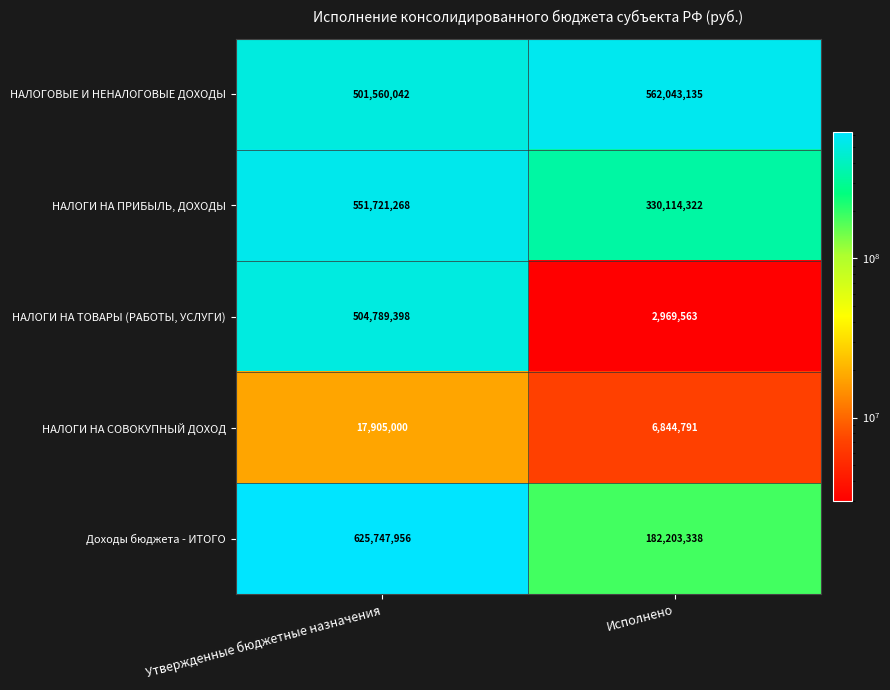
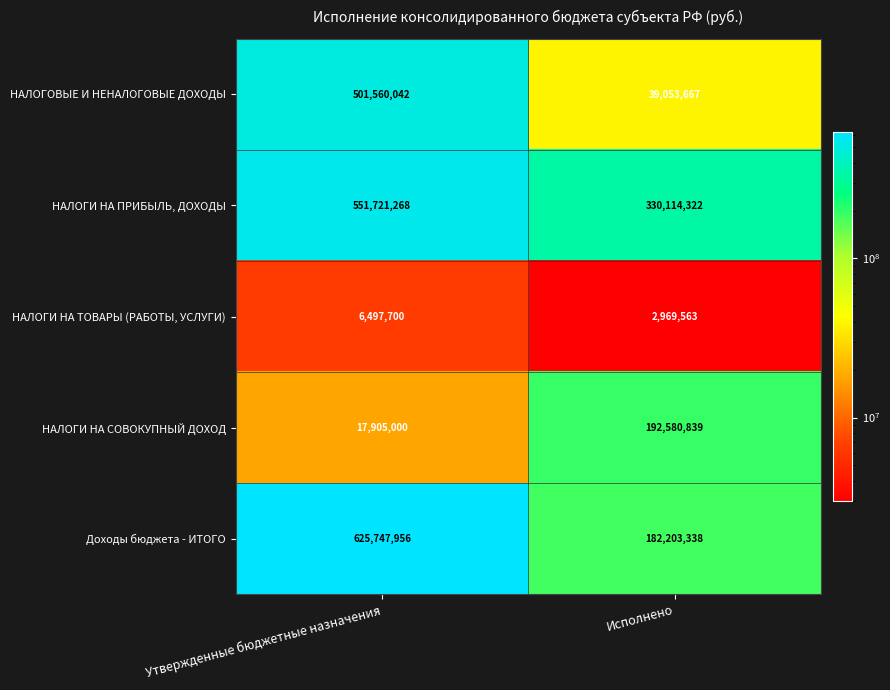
НАЛОГОВЫЕ И НЕНАЛОГОВЫЕ ДОХОДЫ, Исполнено: 562,043,135 -> 39,053,667
НАЛОГИ НА ТОВАРЫ (РАБОТЫ, УСЛУГИ), Утвержденные бюджетные назначения: 504,789,398 -> 6,497,700
НАЛОГИ НА СОВОКУПНЫЙ ДОХОД, Исполнено: 6,844,791 -> 192,580,839
